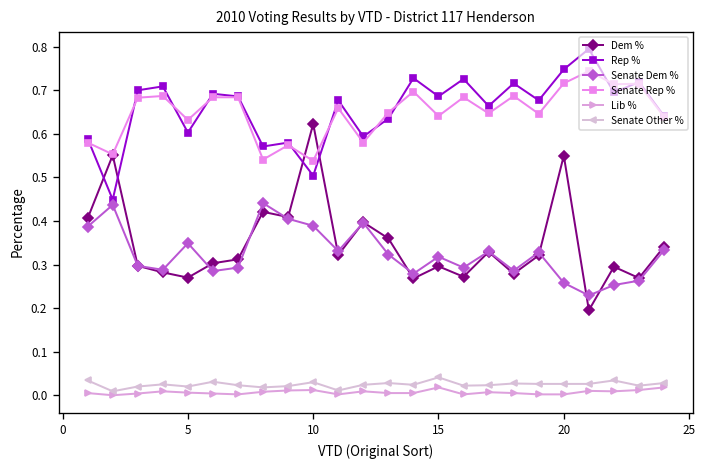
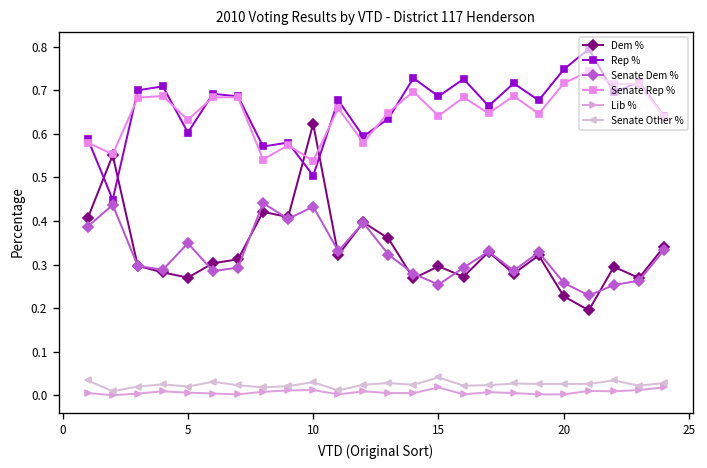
Senate Dem %, 10: 0.39 -> 0.43
Senate Dem %, 15: 0.32 -> 0.25
Dem %, 20: 0.55 -> 0.23
